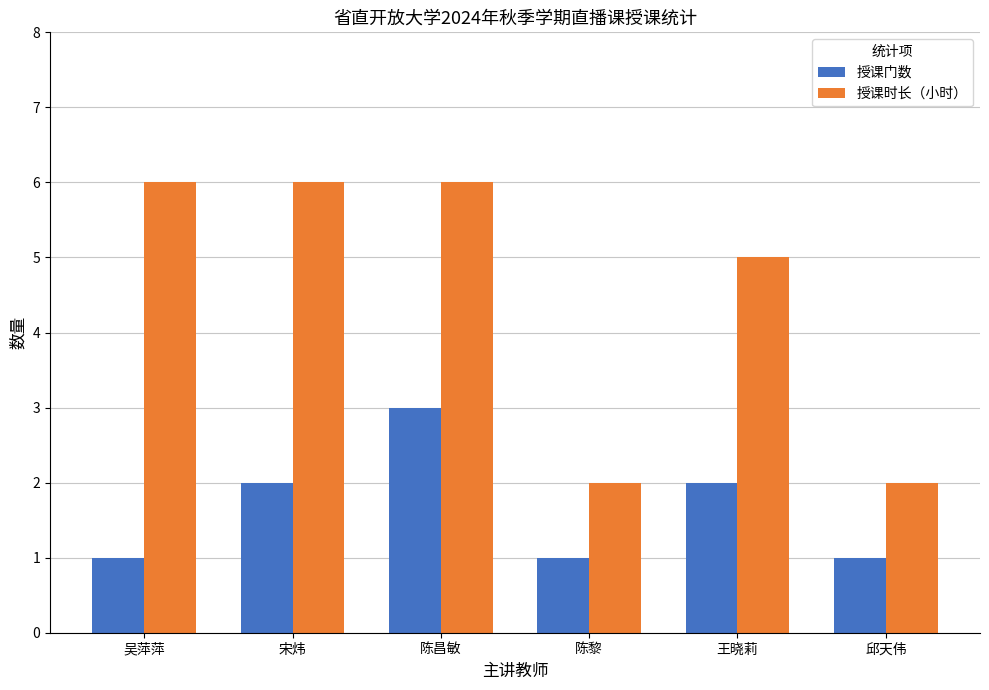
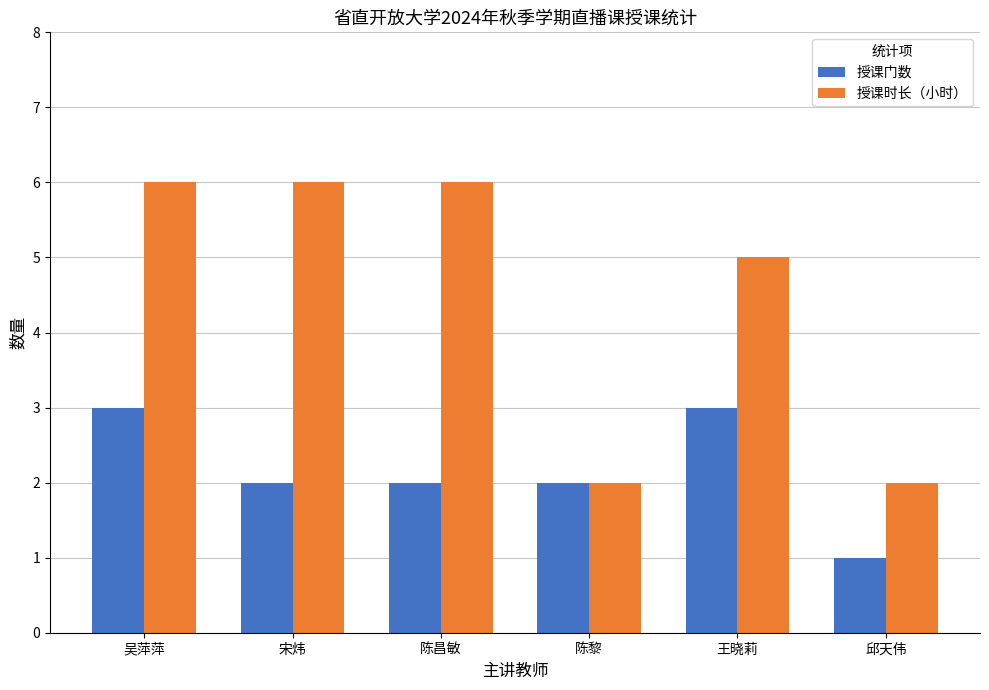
授课门数, 吴萍萍: 1 -> 3
授课门数, 陈昌敏: 3 -> 2
授课门数, 陈黎: 1 -> 2
授课门数, 王晓莉: 2 -> 3
